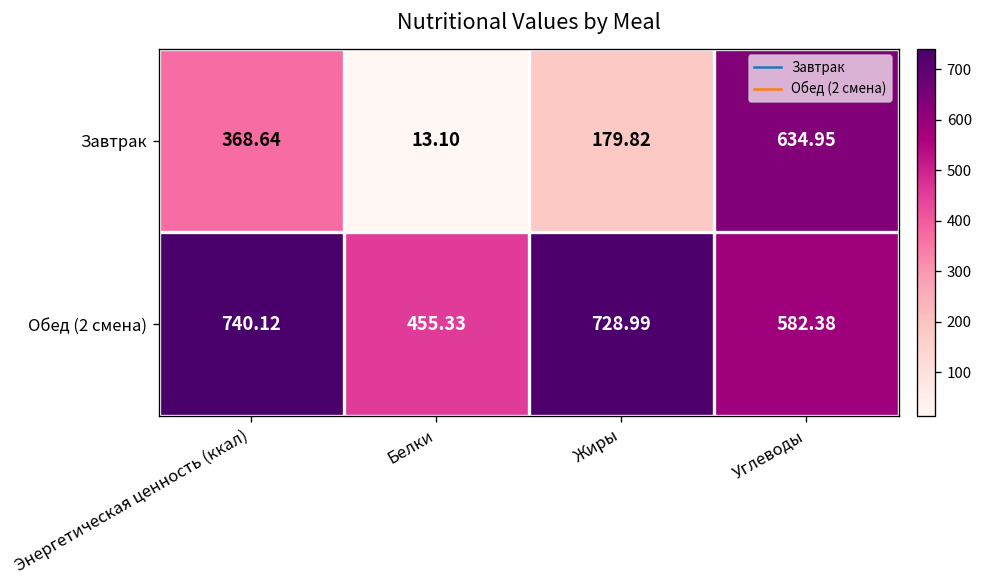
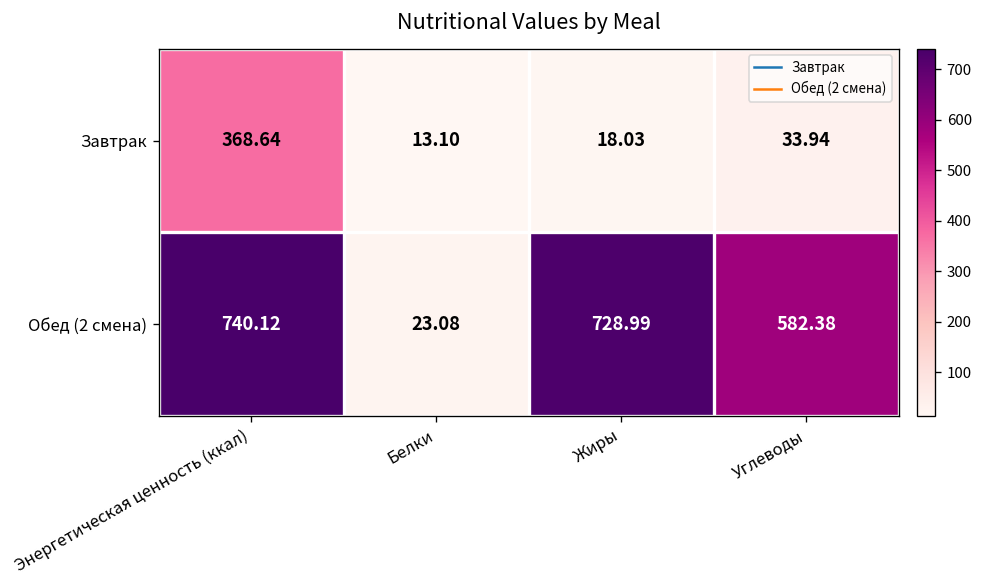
Завтрак, Жиры: 179.82 -> 18.03
Завтрак, Углеводы: 634.95 -> 33.94
Обед (2 смена), Белки: 455.33 -> 23.08
